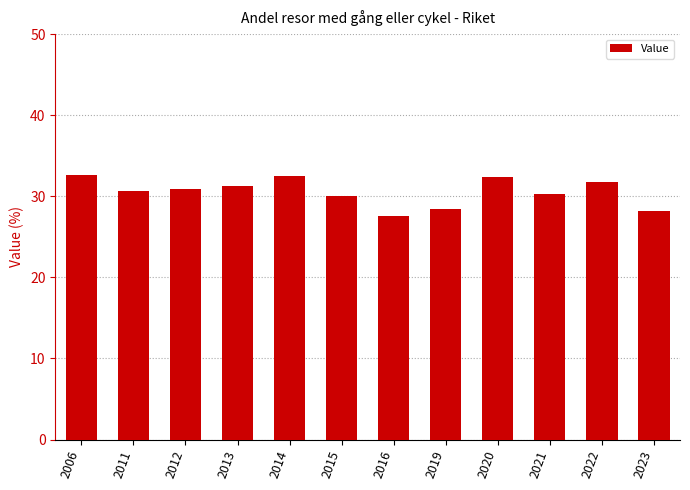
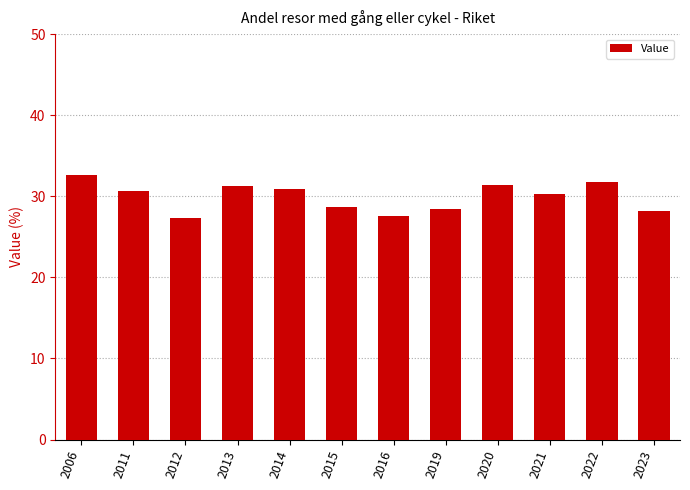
2012: 31 -> 27
2014: 33 -> 31
2015: 30 -> 29
2020: 32 -> 31
